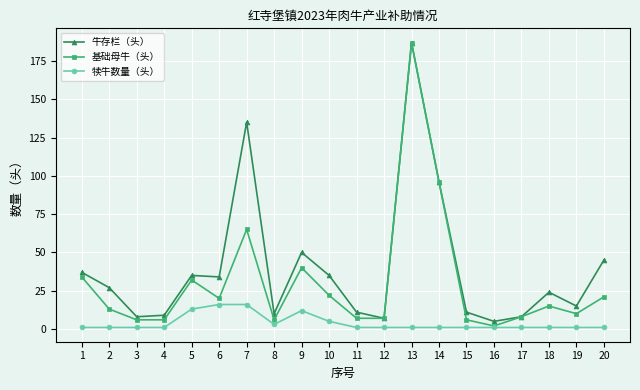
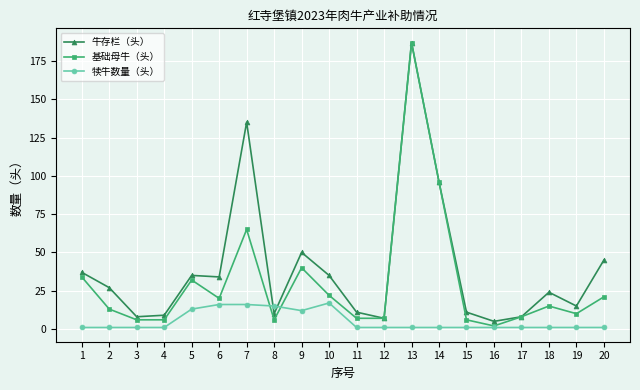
犊牛数量（头）, 8: 3 -> 15
犊牛数量（头）, 10: 5 -> 17
